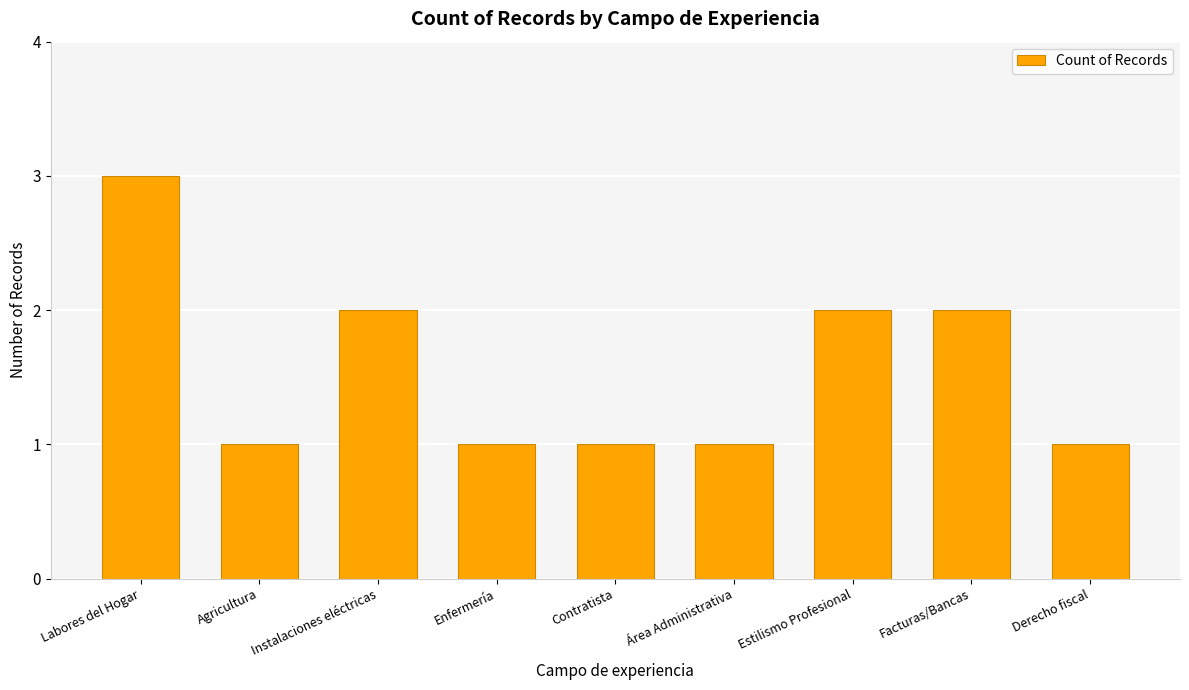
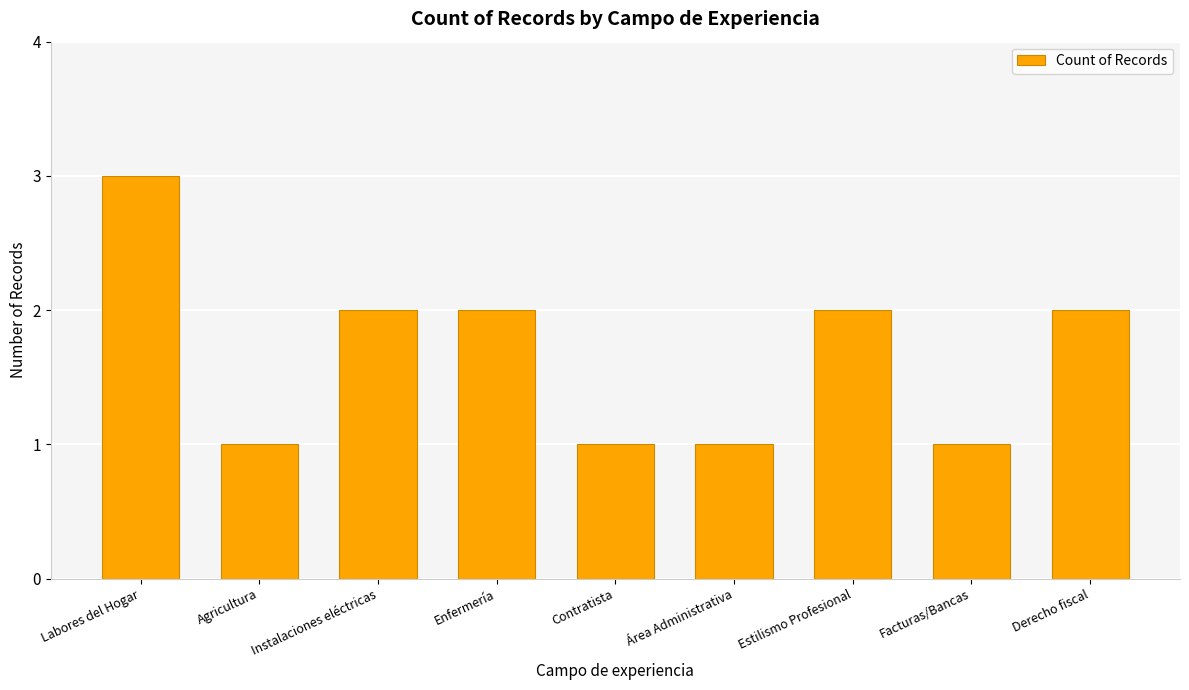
Enfermería: 1 -> 2
Facturas/Bancas: 2 -> 1
Derecho fiscal: 1 -> 2
